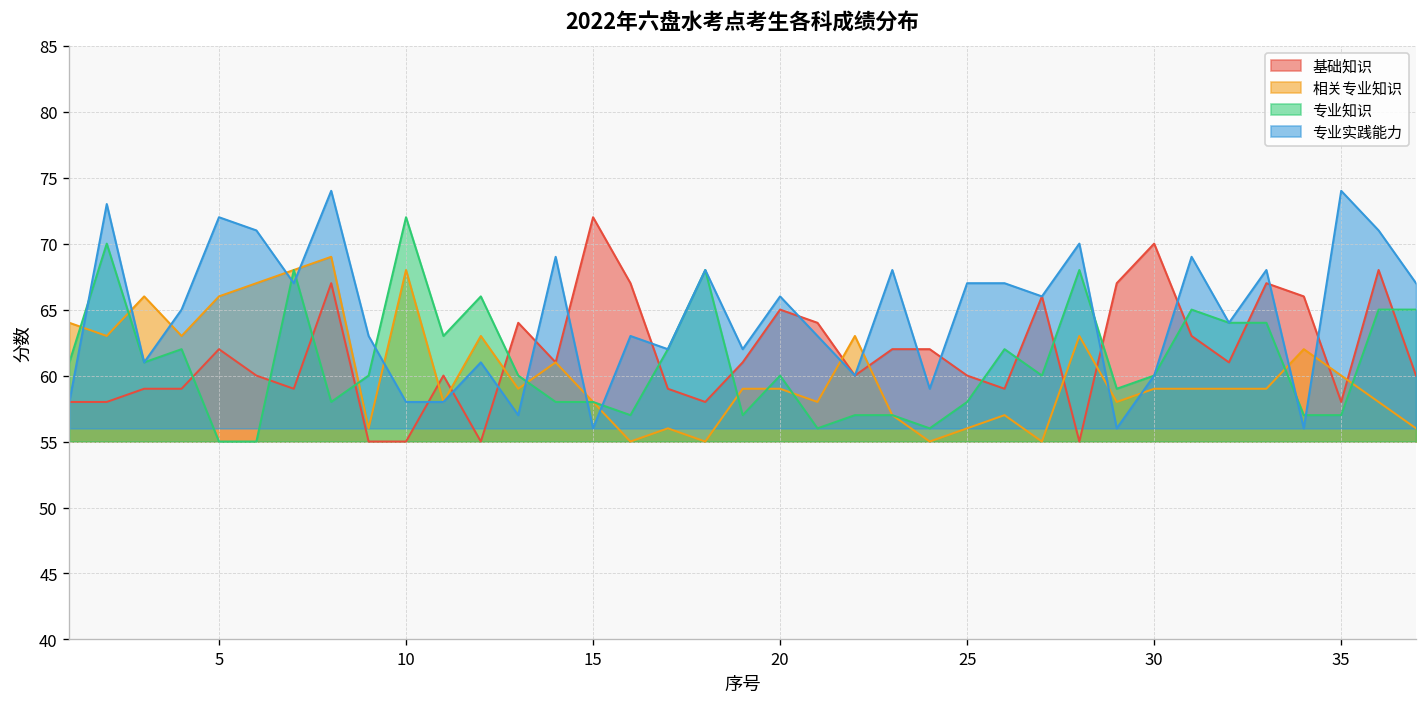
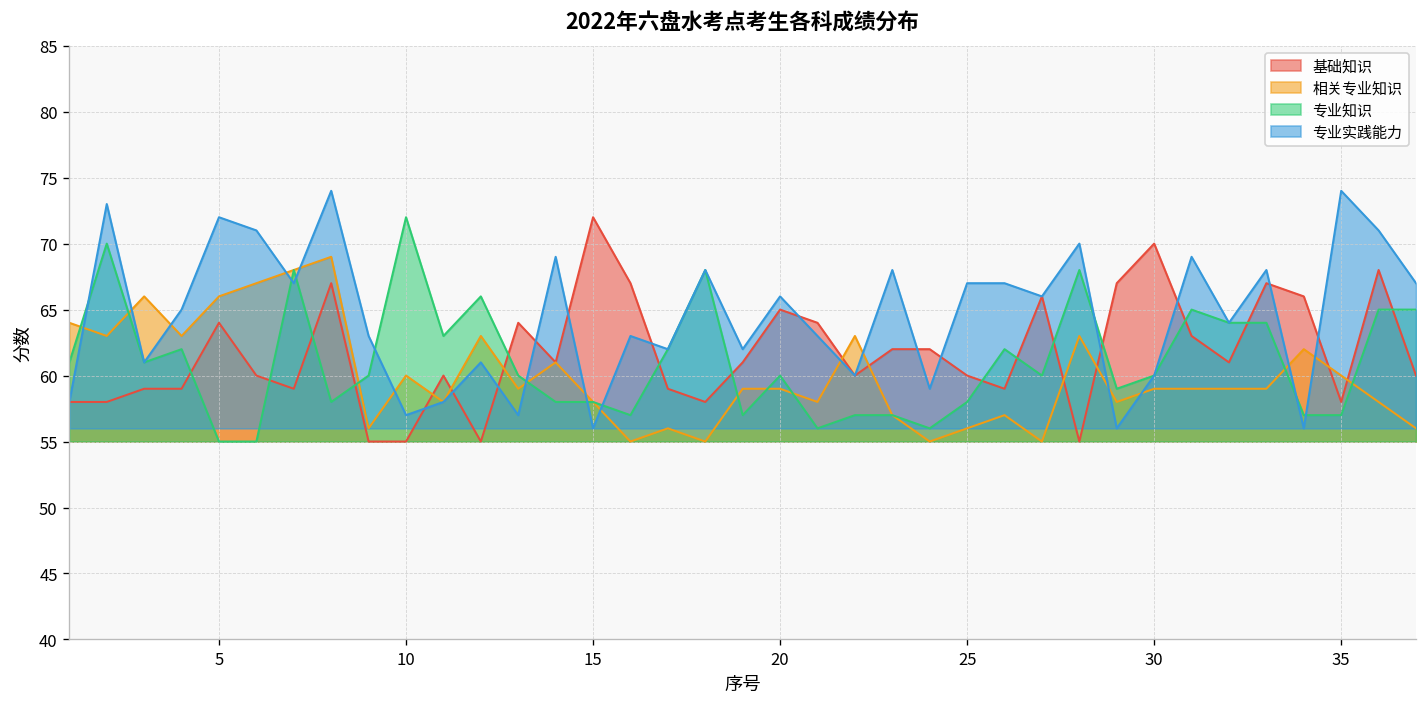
基础知识, 5: 62 -> 64
相关专业知识, 10: 68 -> 60
专业实践能力, 10: 58 -> 57
